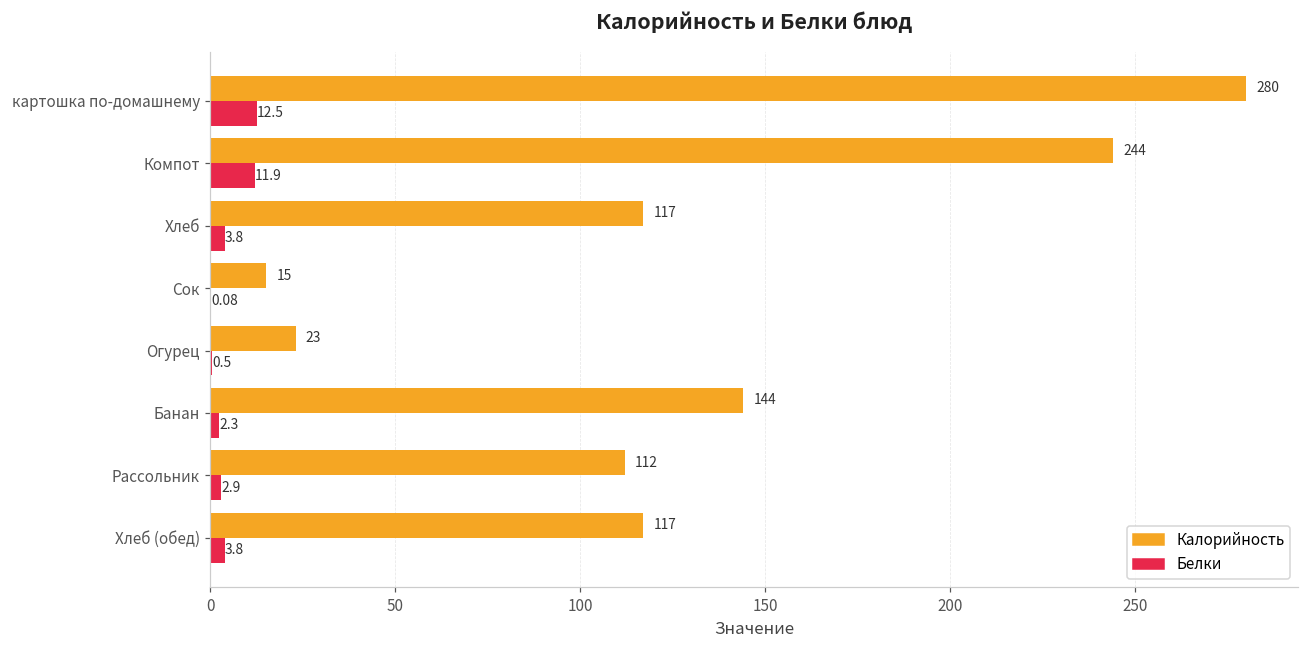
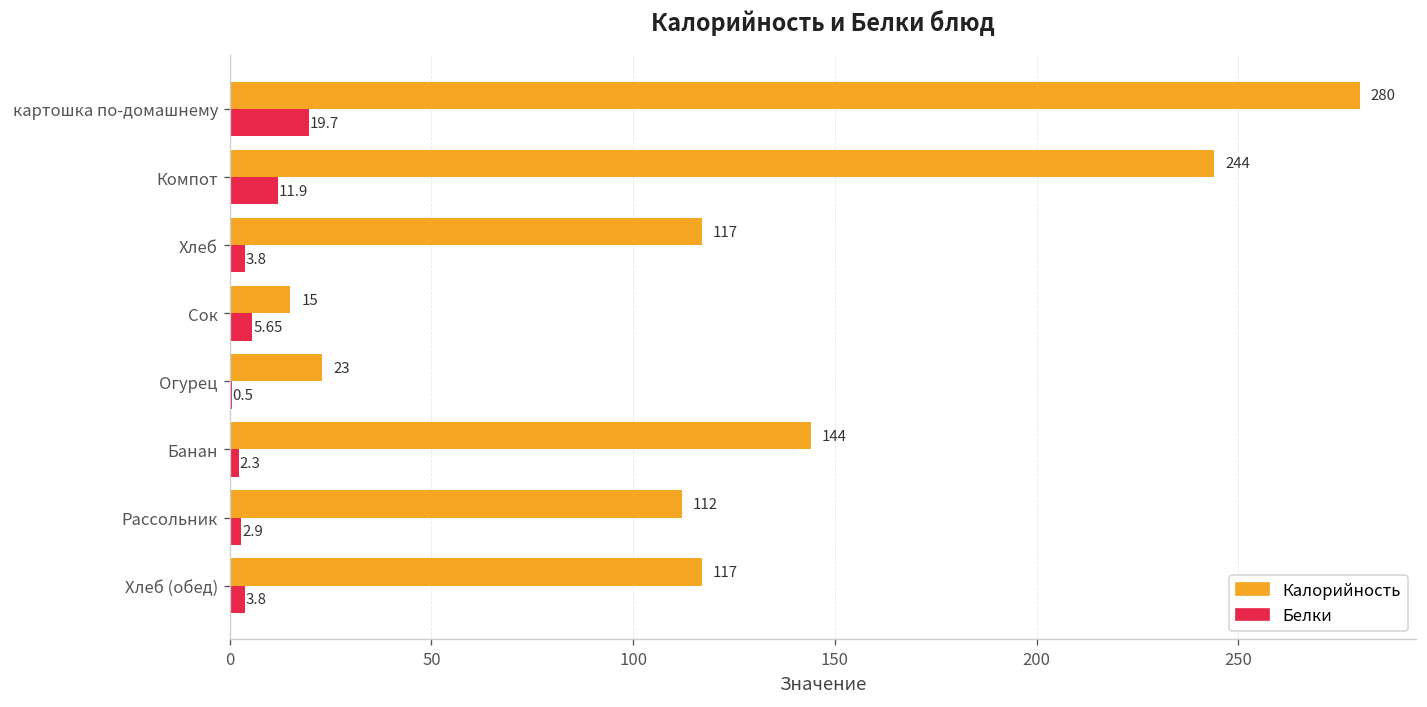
Белки, картошка по-домашнему: 12.5 -> 19.7
Белки, Сок: 0.08 -> 5.65
